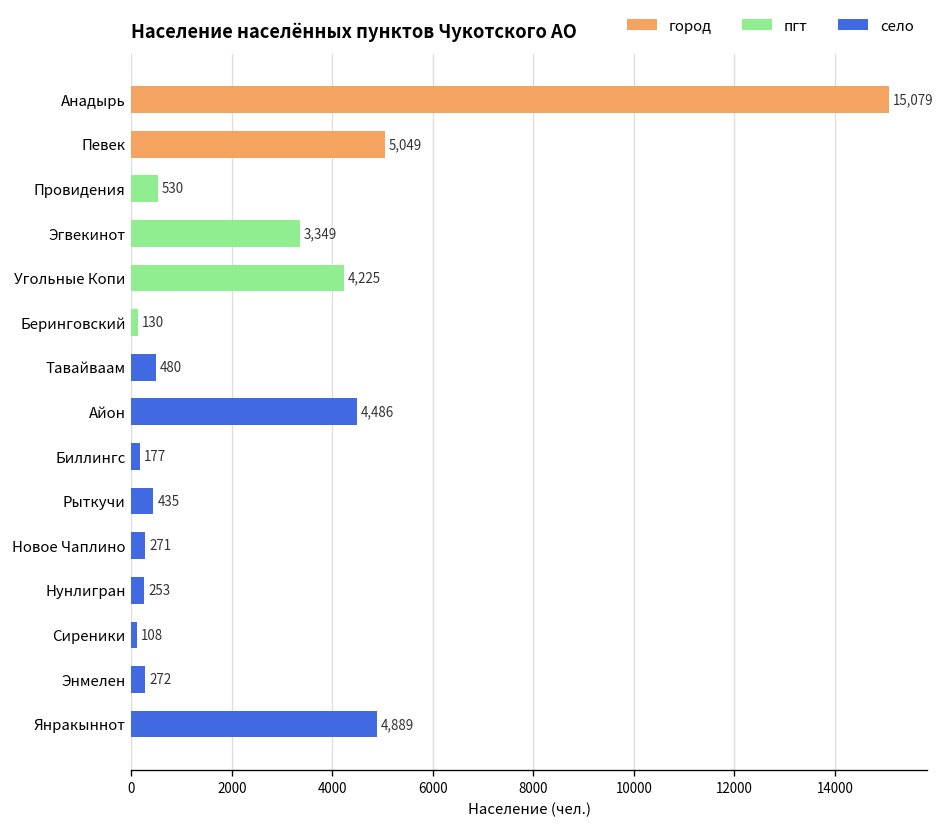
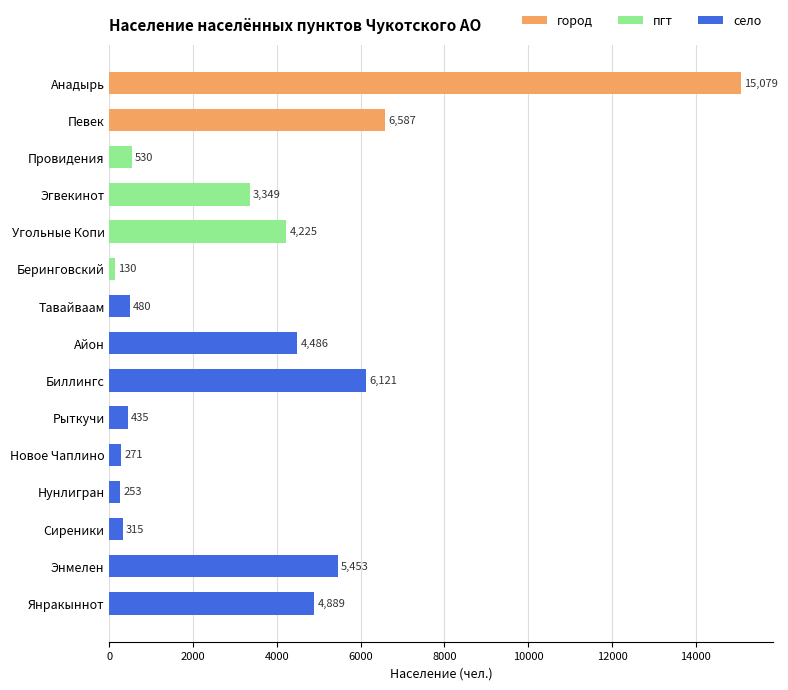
Певек: 5,049 -> 6,587
Биллингс: 177 -> 6,121
Сиреники: 108 -> 315
Энмелен: 272 -> 5,453
